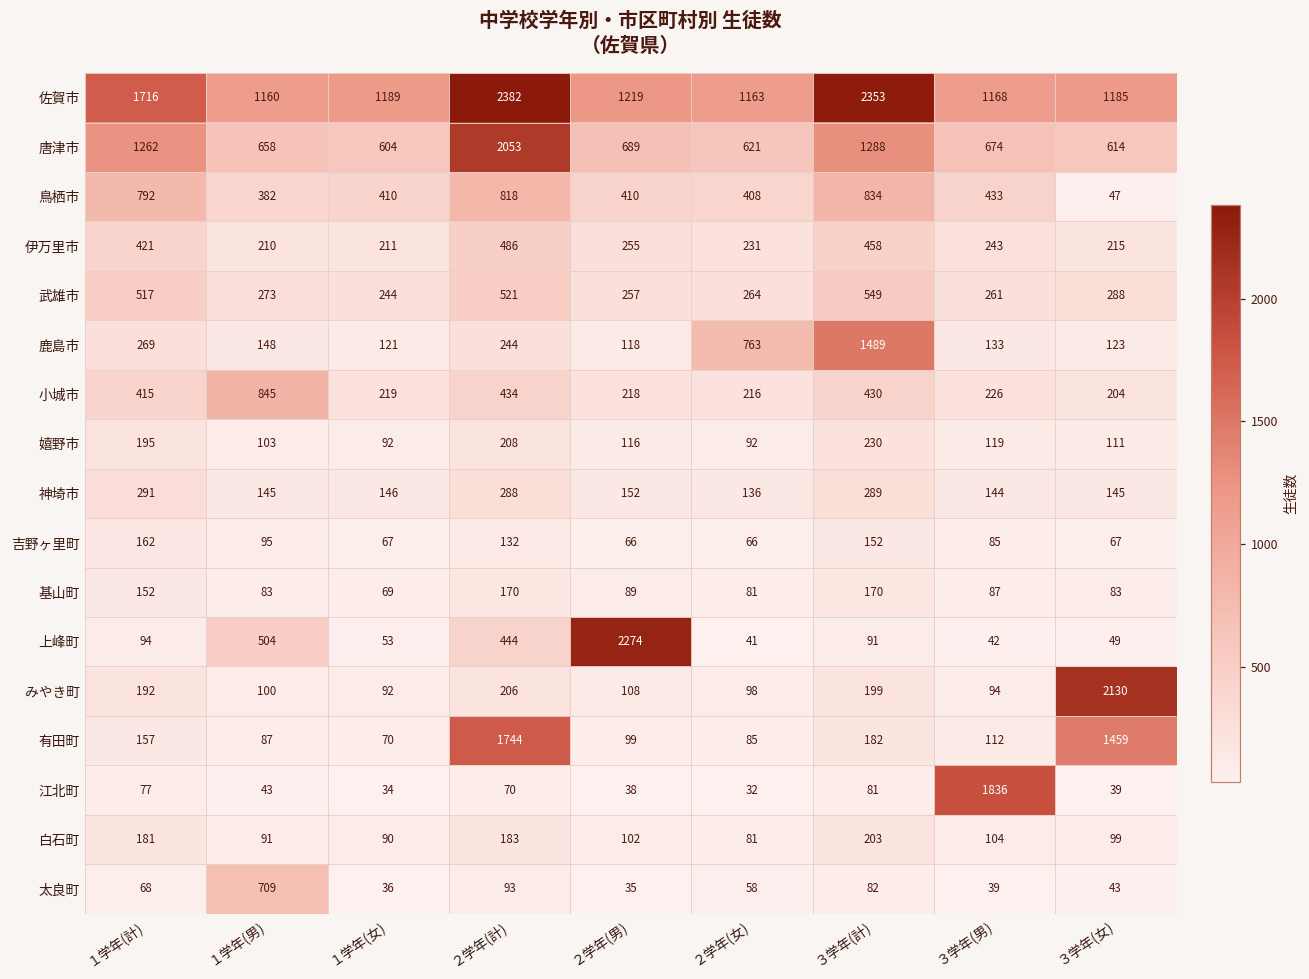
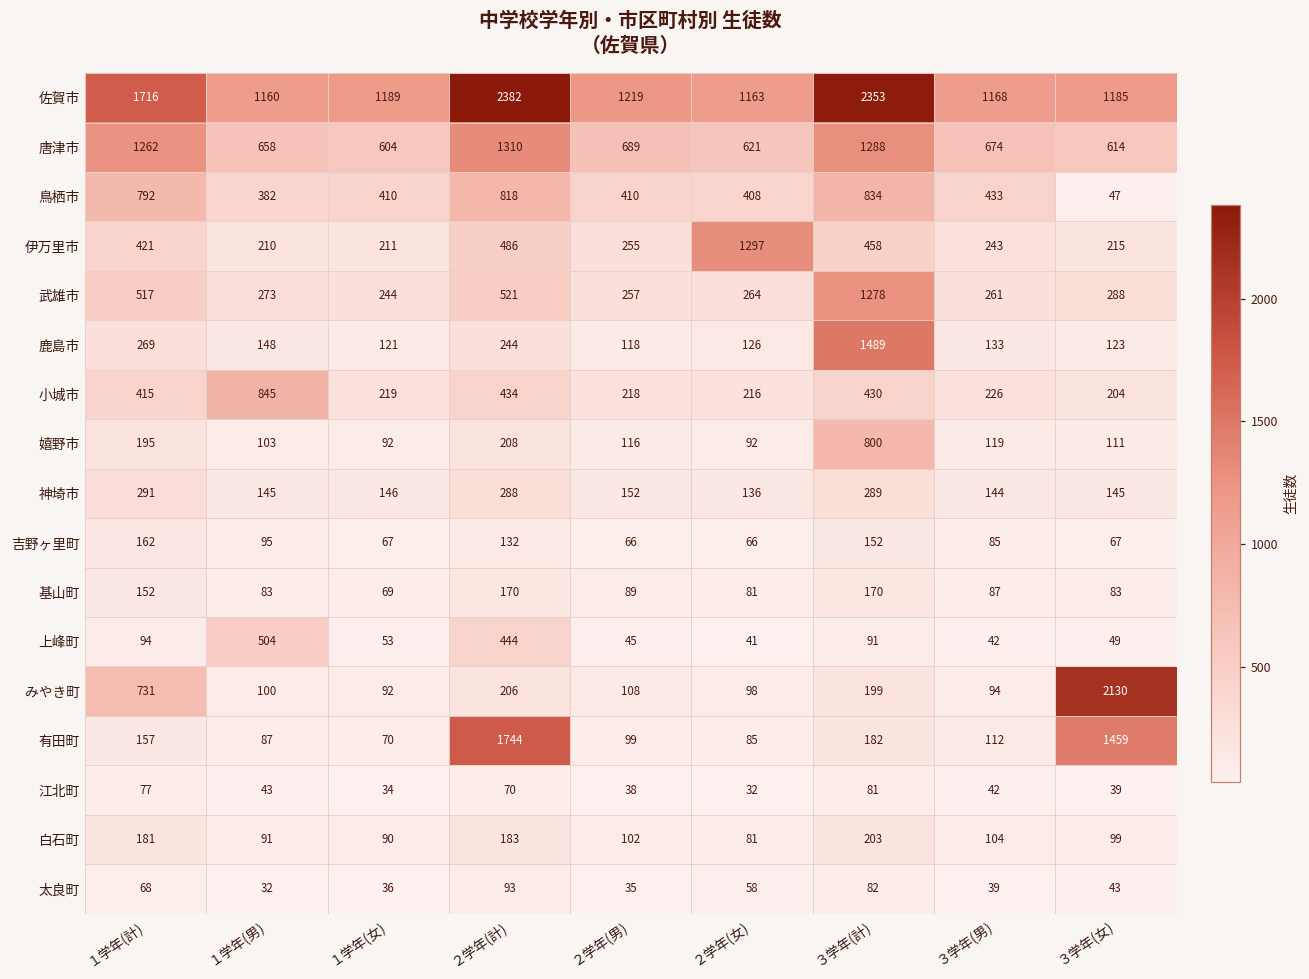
唐津市, ２学年(計): 2053 -> 1310
伊万里市, ２学年(女): 231 -> 1297
武雄市, ３学年(計): 549 -> 1278
鹿島市, ２学年(女): 763 -> 126
嬉野市, ３学年(計): 230 -> 800
上峰町, ２学年(男): 2274 -> 45
みやき町, １学年(計): 192 -> 731
江北町, ３学年(男): 1836 -> 42
太良町, １学年(男): 709 -> 32
